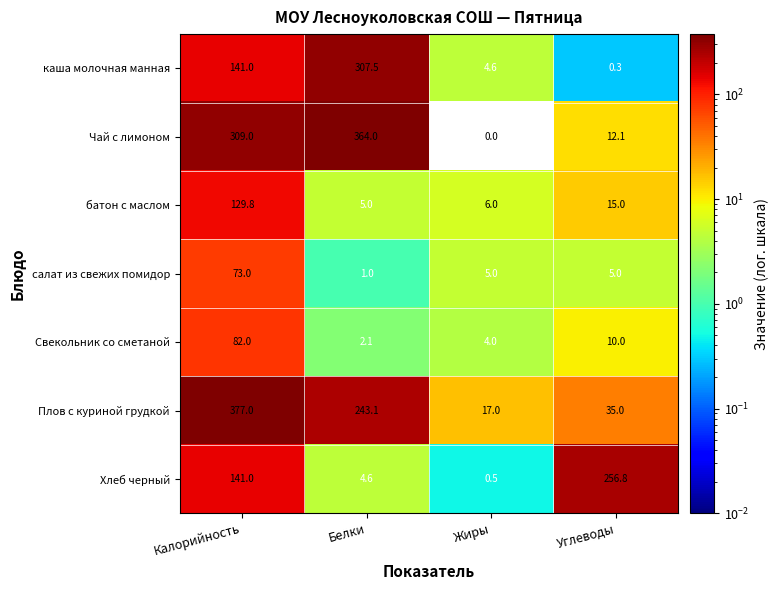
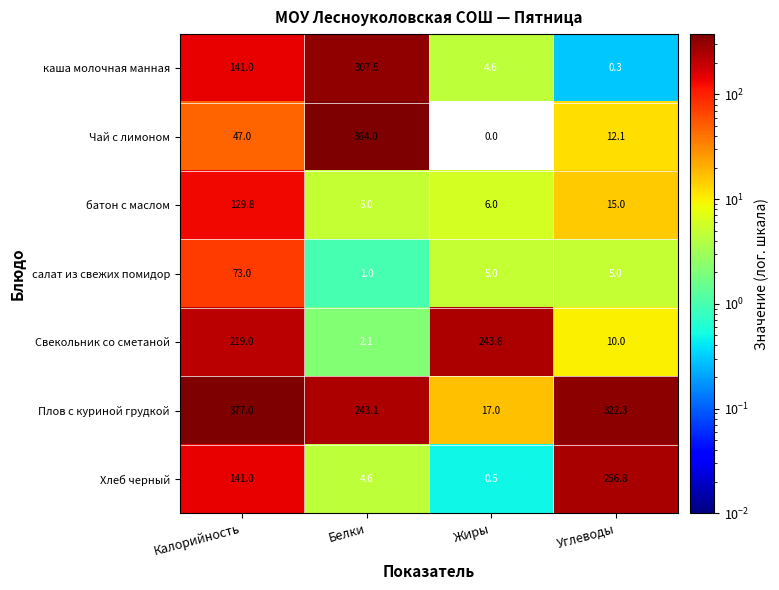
Чай с лимоном, Калорийность: 309.0 -> 47.0
Свекольник со сметаной, Калорийность: 82.0 -> 219.0
Свекольник со сметаной, Жиры: 4.0 -> 243.8
Плов с куриной грудкой, Углеводы: 35.0 -> 322.3
